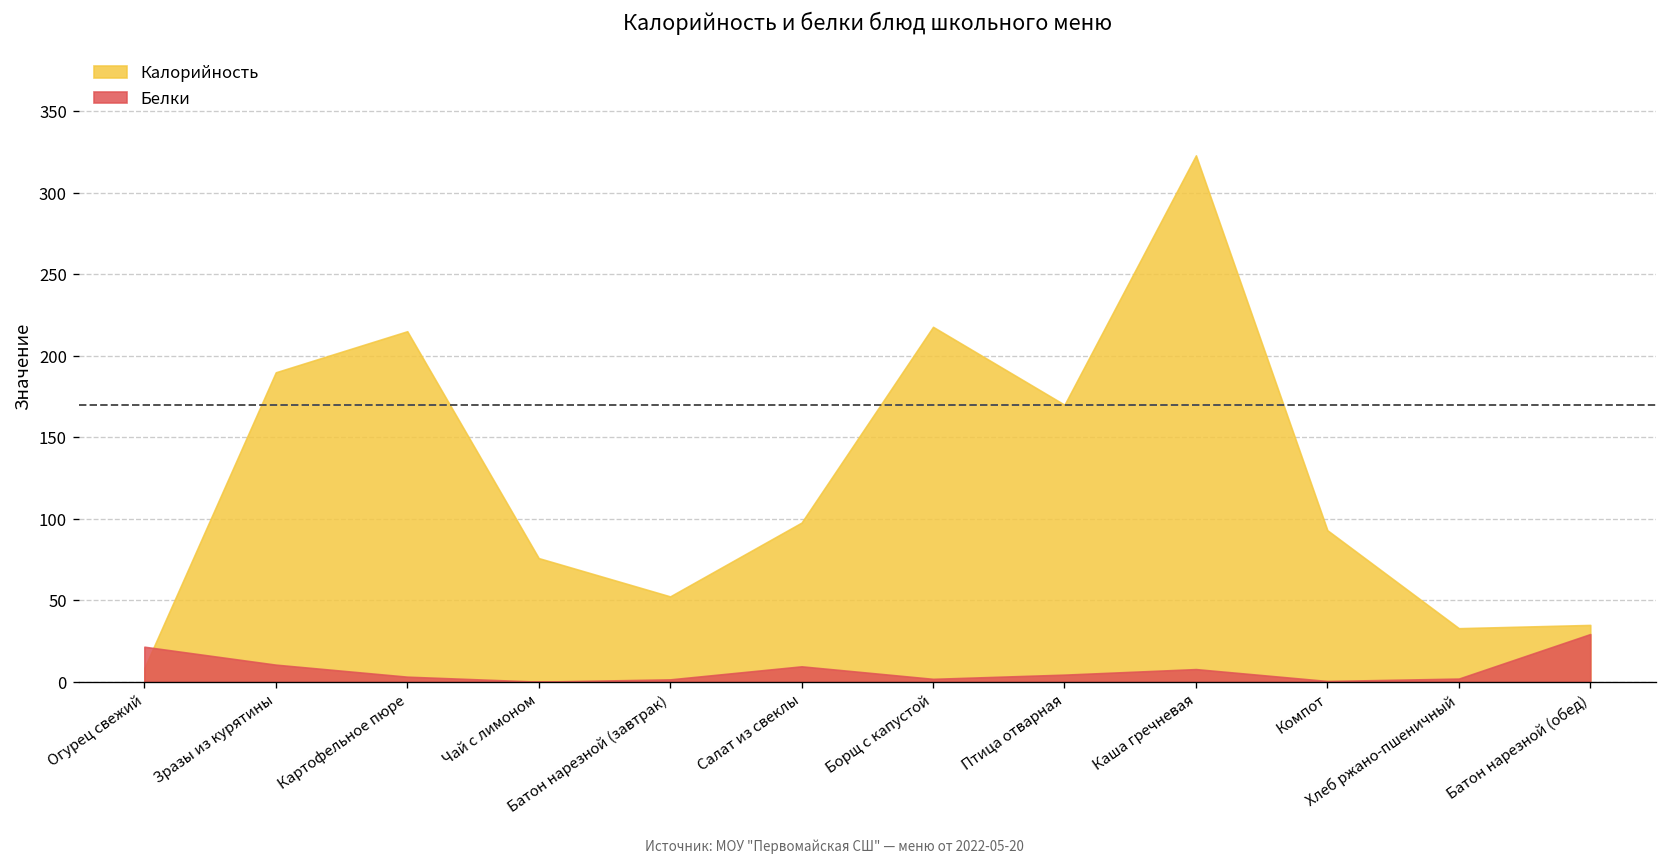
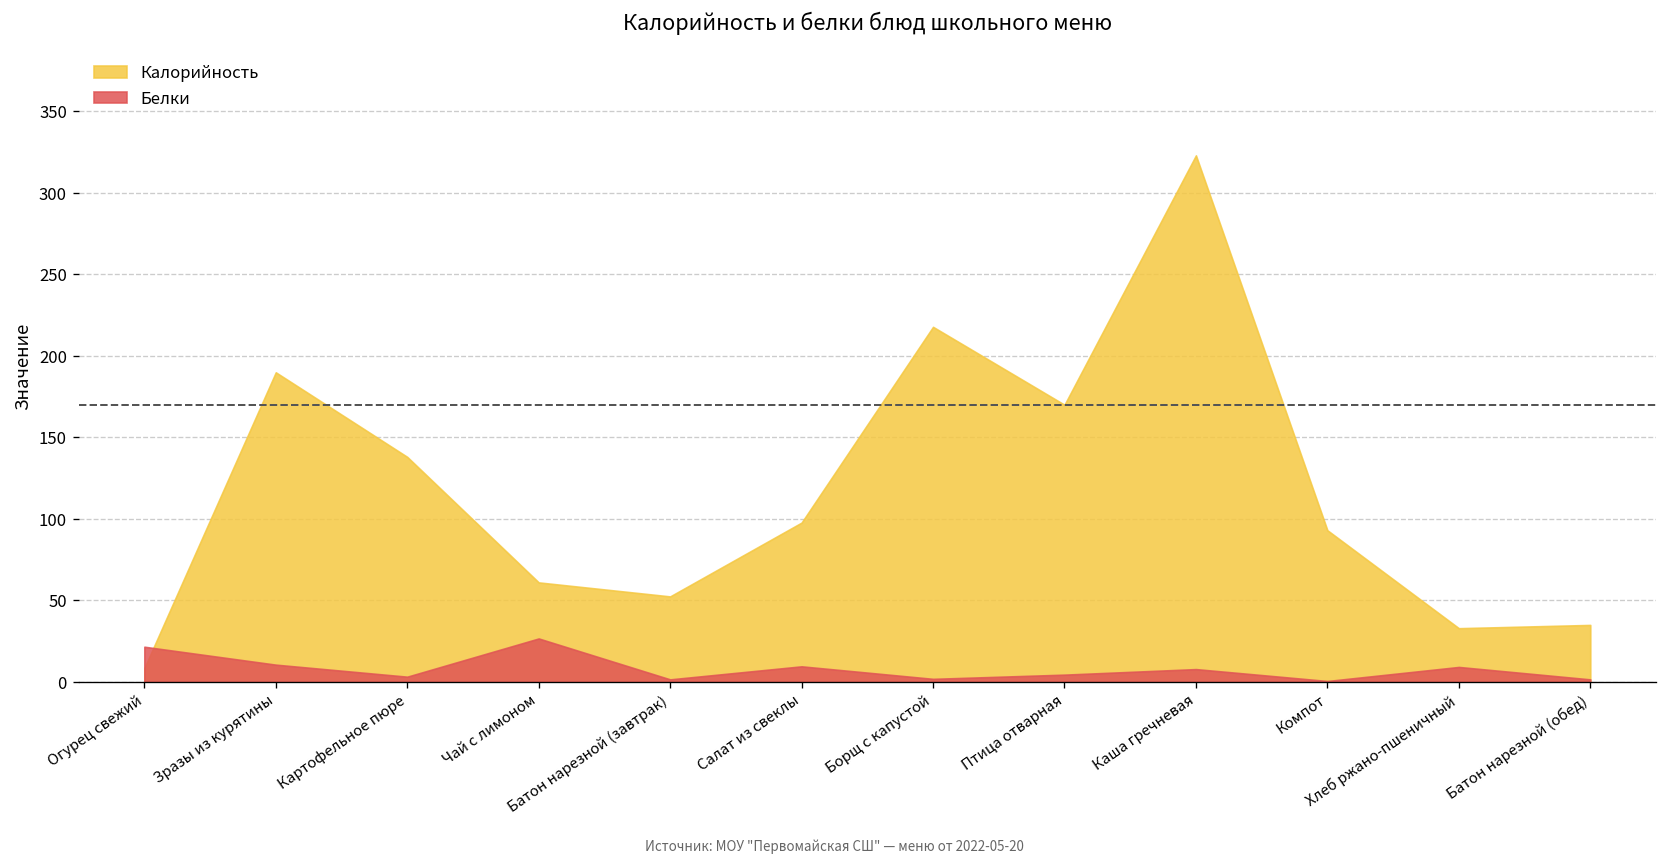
Калорийность, Картофельное пюре: 215 -> 138
Калорийность, Чай с лимоном: 76 -> 61
Белки, Чай с лимоном: 0 -> 27
Белки, Хлеб ржано-пшеничный: 2 -> 9
Белки, Батон нарезной (обед): 29 -> 2
